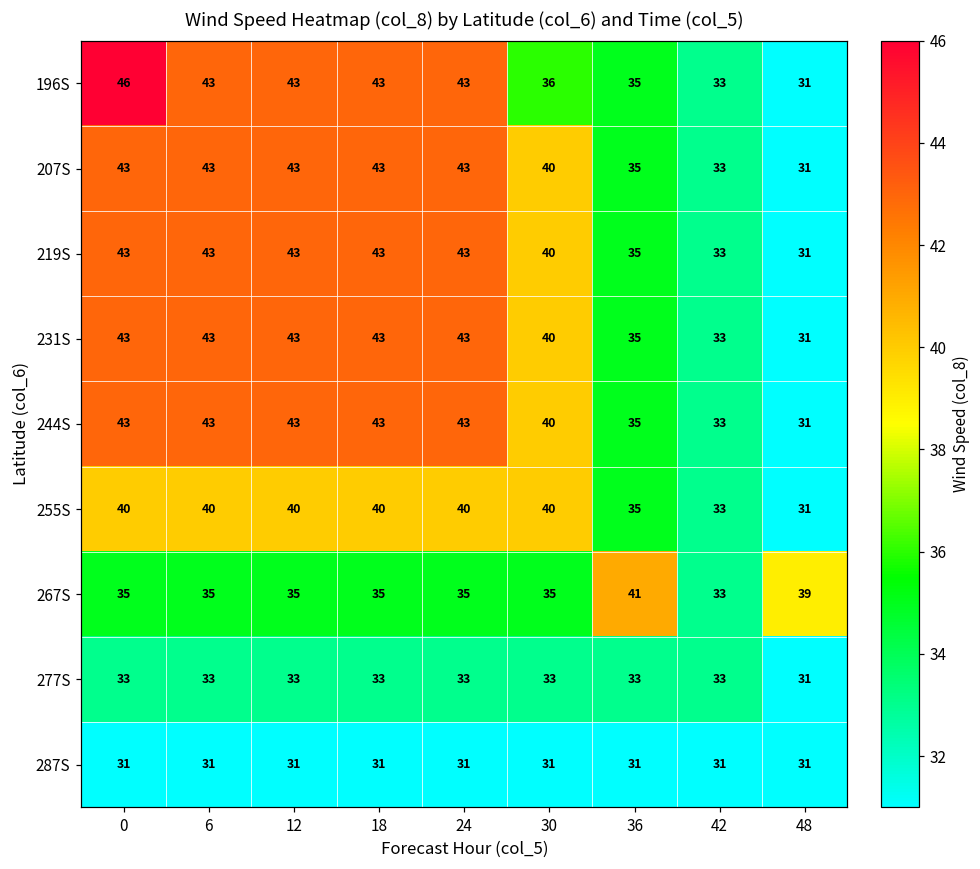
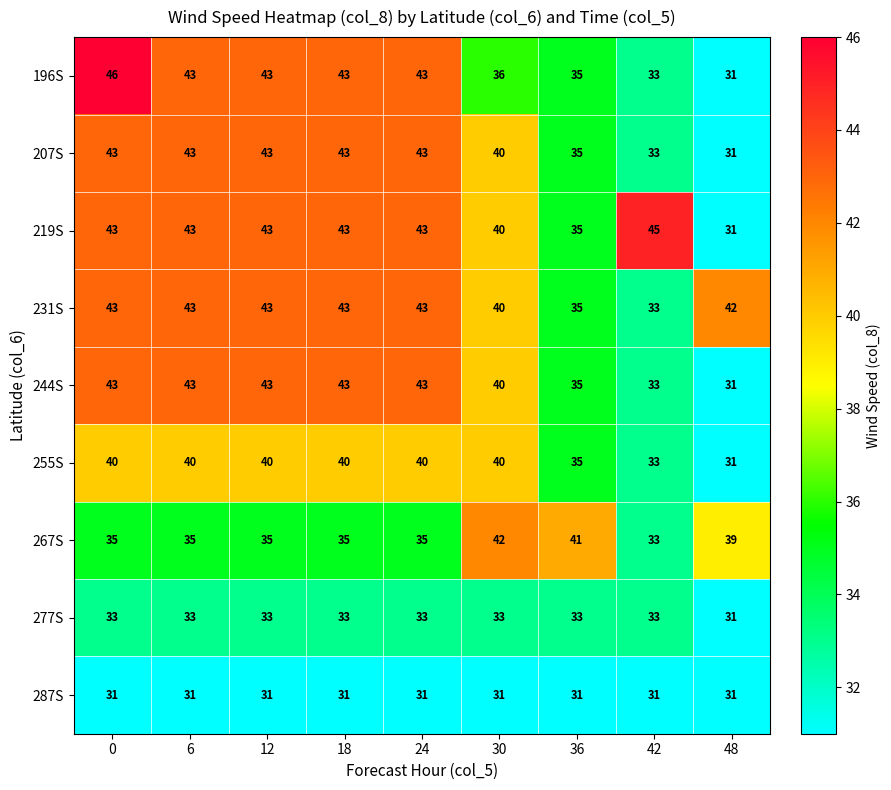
219S, 42: 33 -> 45
231S, 48: 31 -> 42
267S, 30: 35 -> 42
